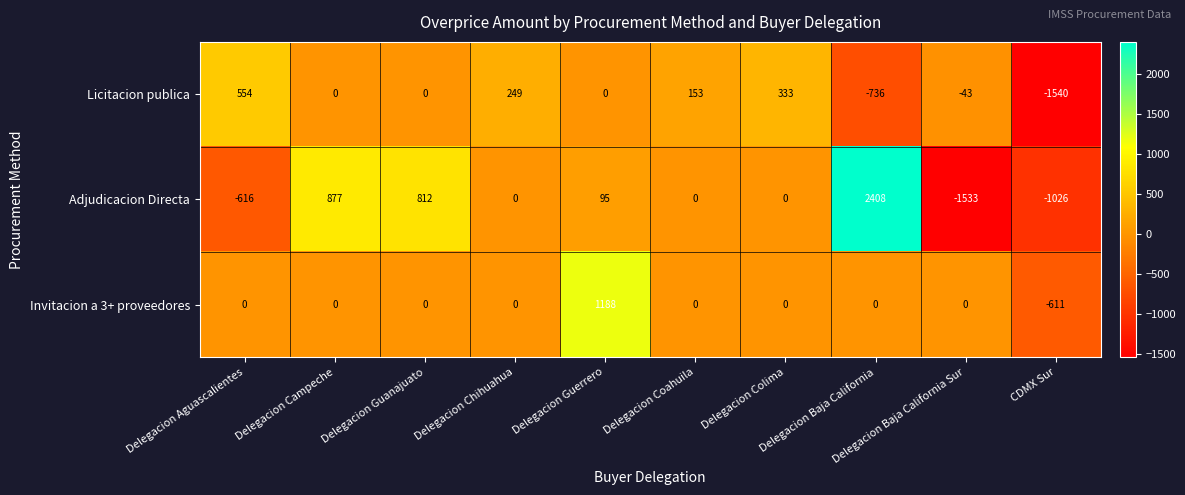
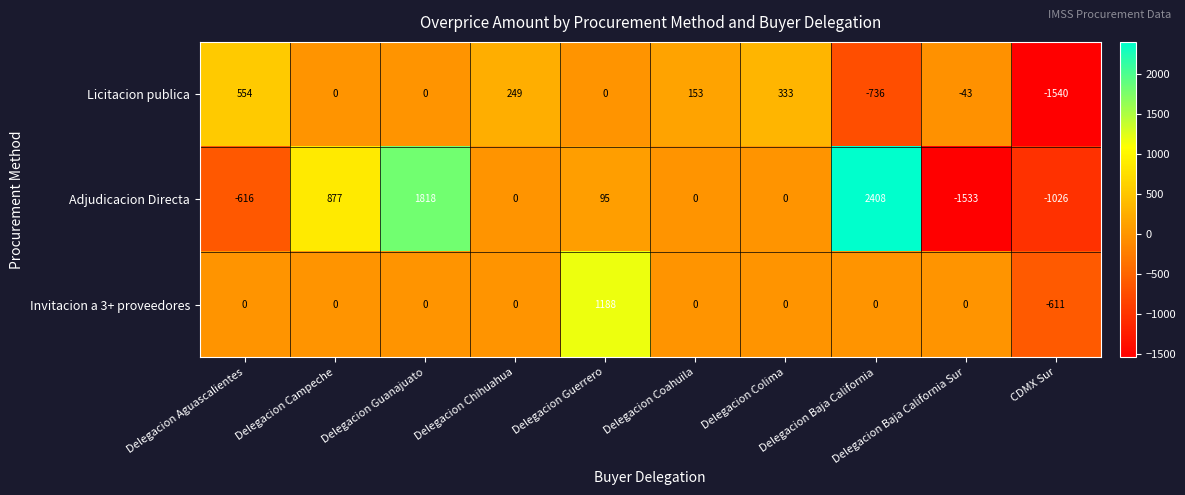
Adjudicacion Directa, Delegacion Guanajuato: 812 -> 1818
